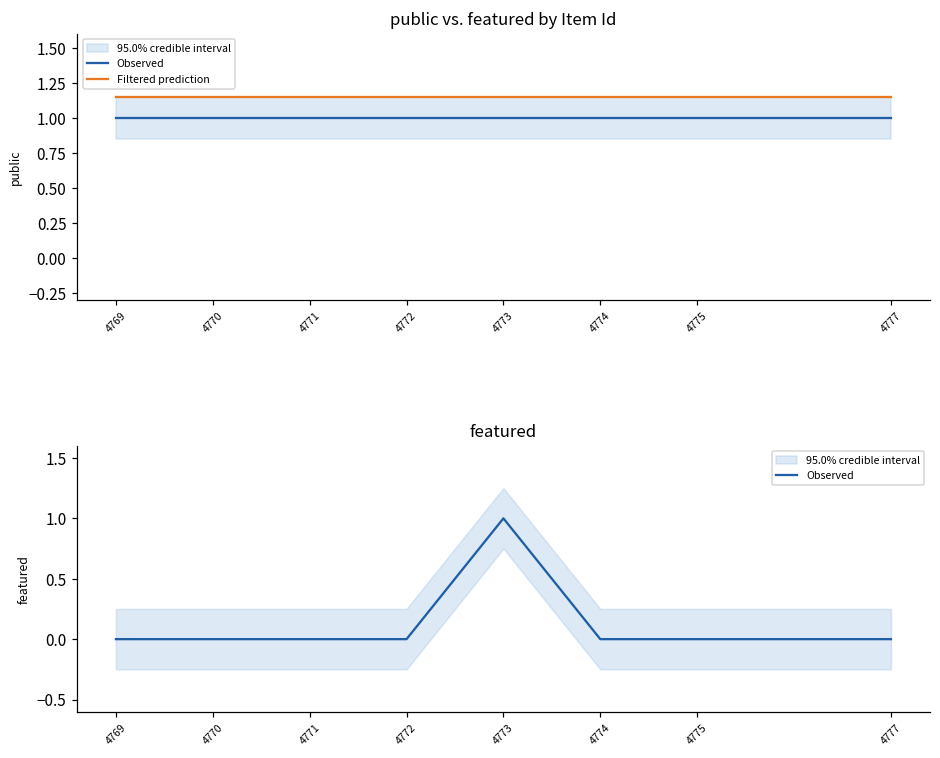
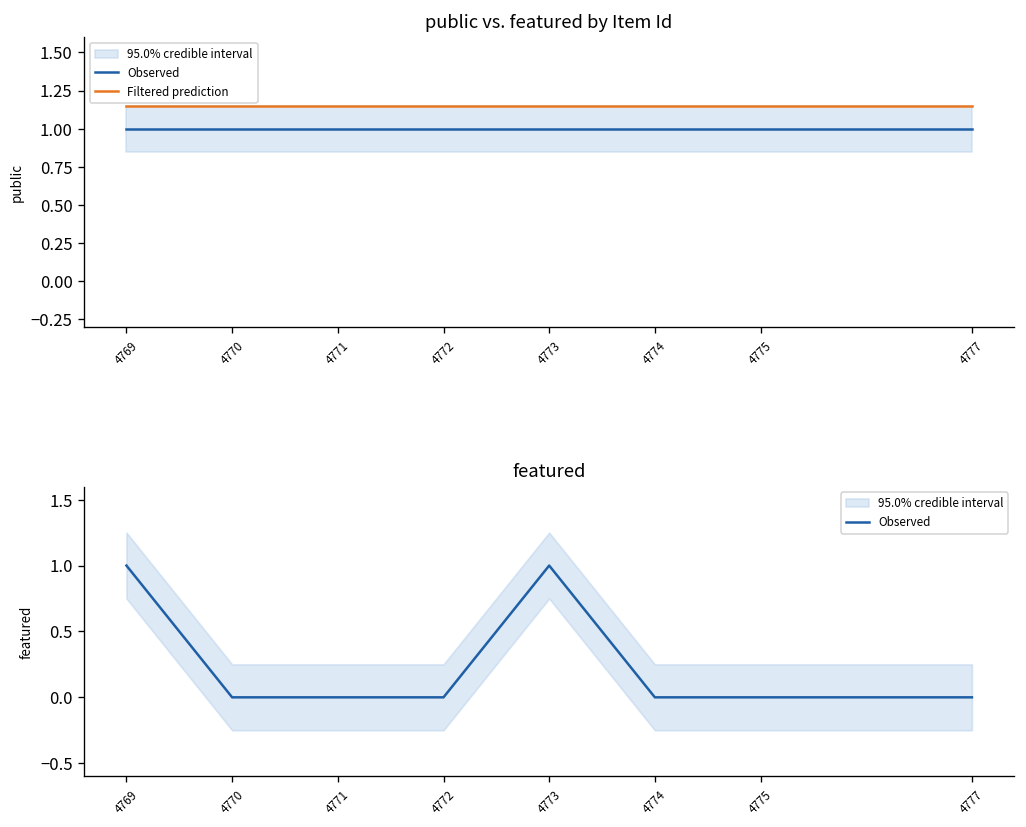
featured, Observed, 4769: 0 -> 1
